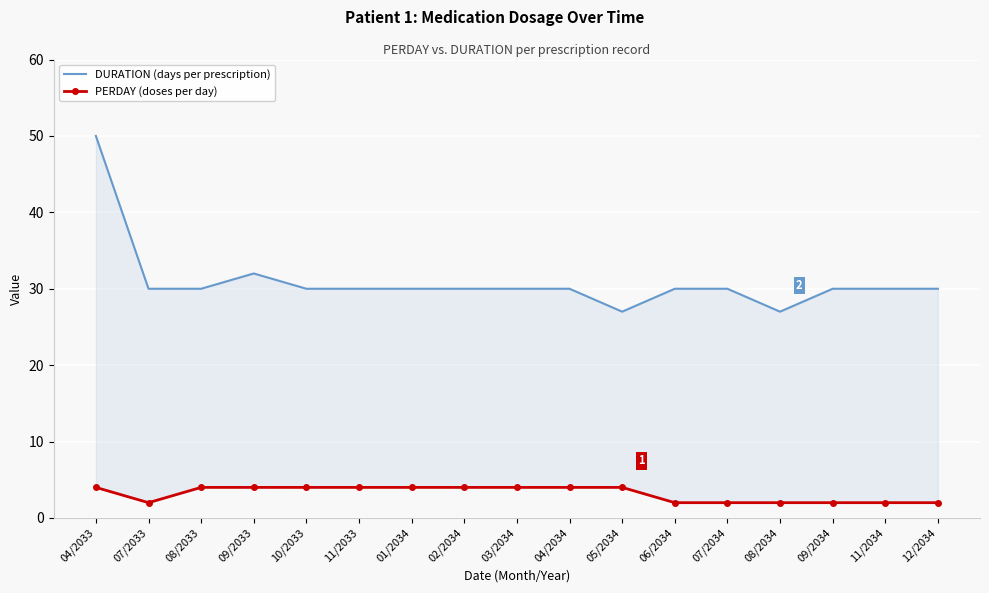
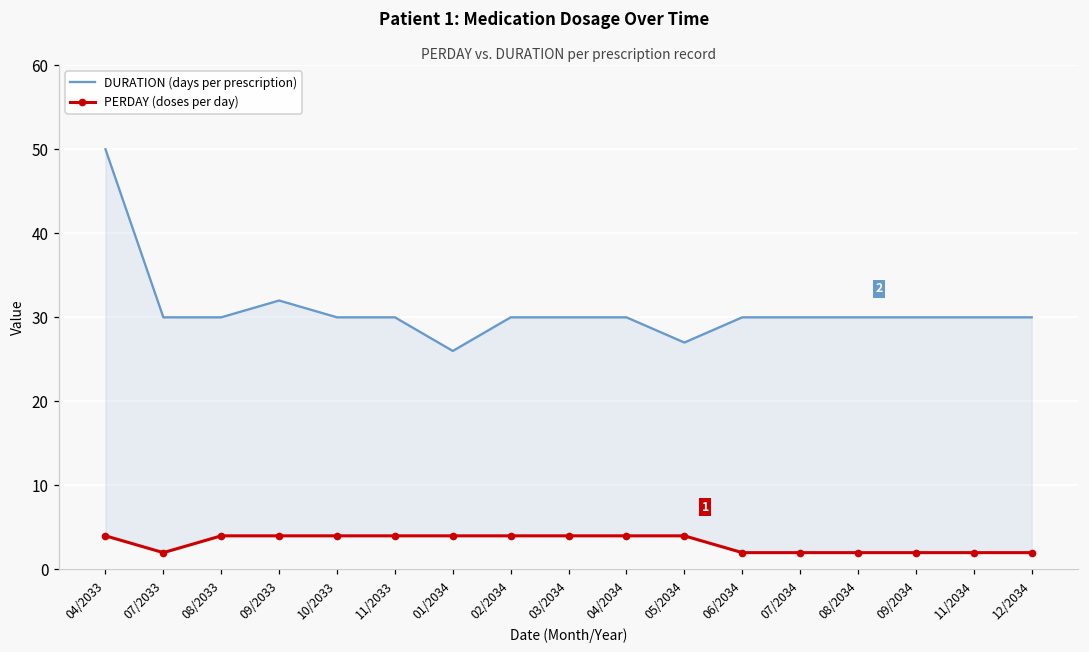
DURATION (days per prescription), 01/2034: 30 -> 26
DURATION (days per prescription), 08/2034: 27 -> 30
